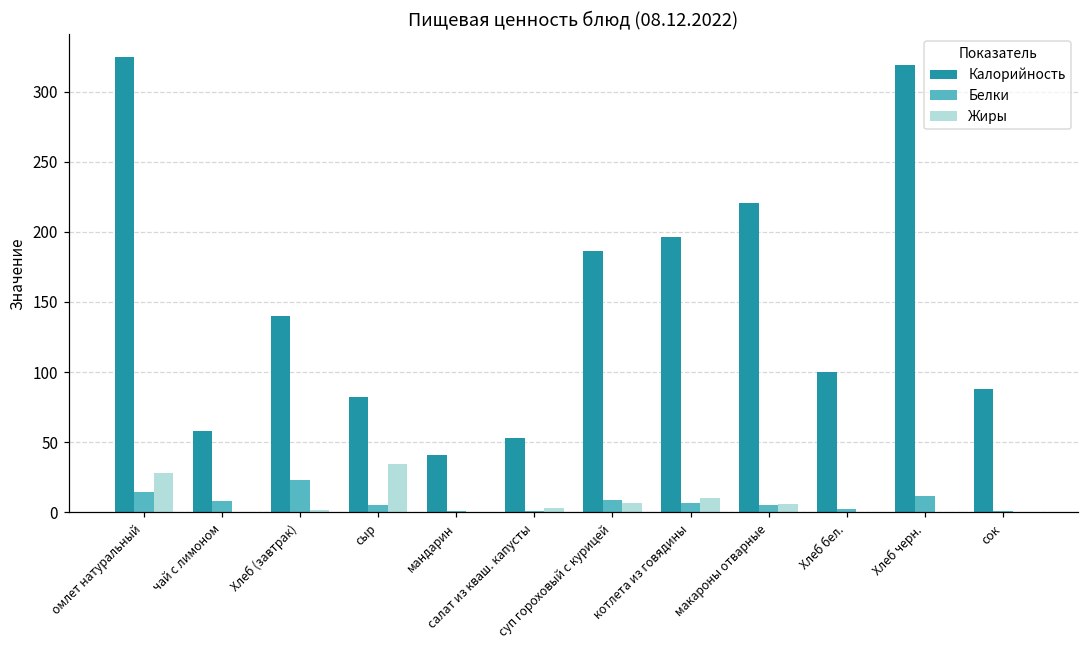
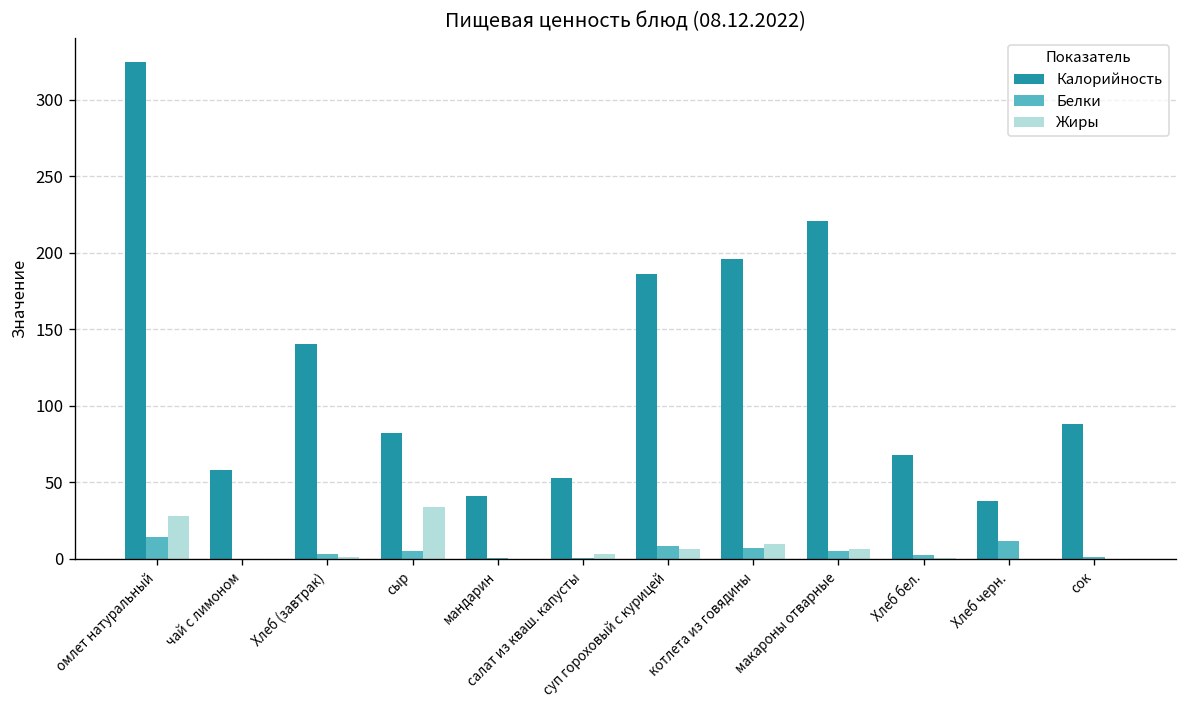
Белки, чай с лимоном: 8 -> 0
Белки, Хлеб (завтрак): 23 -> 3
Калорийность, Хлеб бел.: 100 -> 68
Калорийность, Хлеб черн.: 319 -> 38
